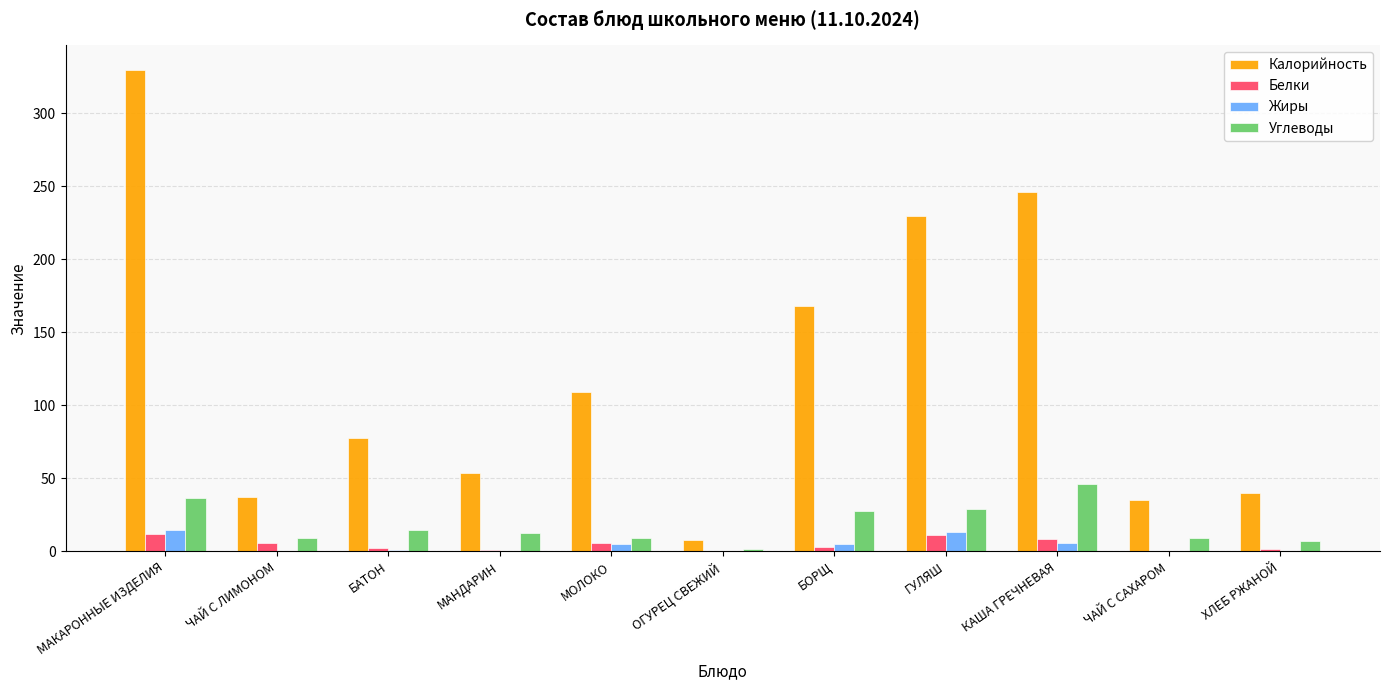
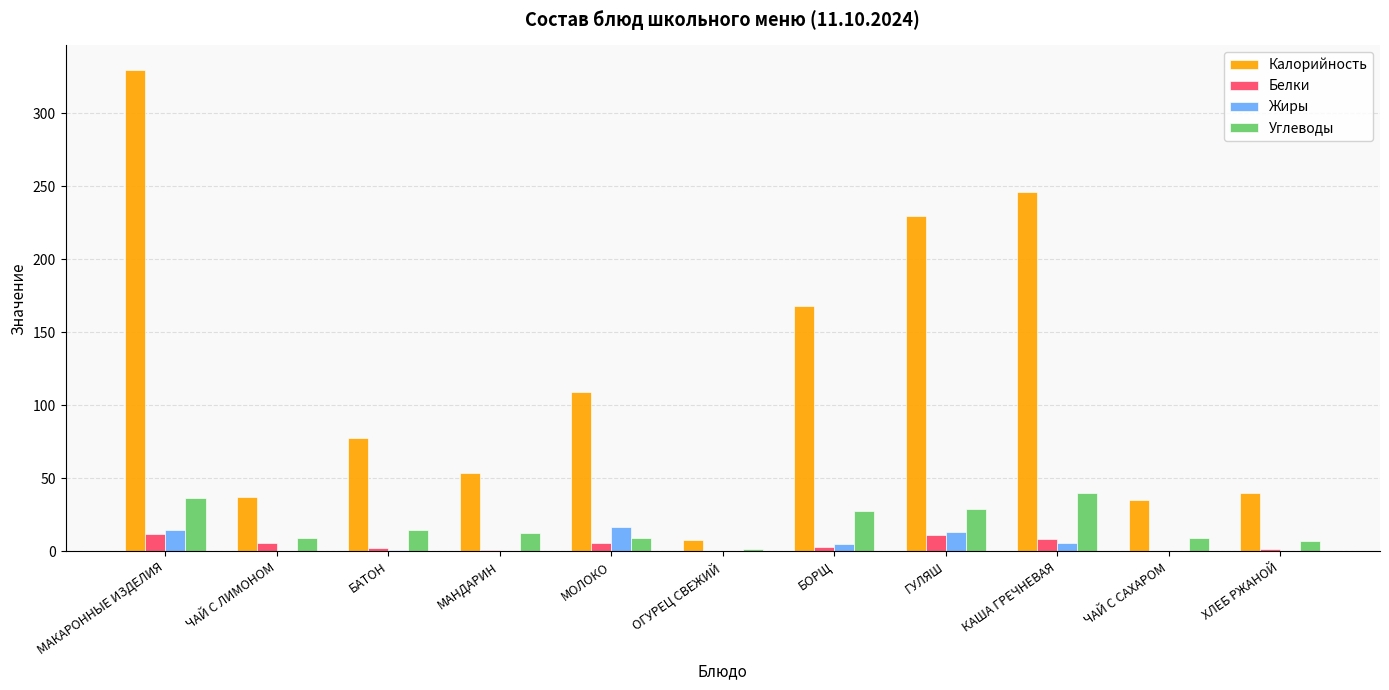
Жиры, МОЛОКО: 5 -> 17
Углеводы, КАША ГРЕЧНЕВАЯ: 46 -> 40
